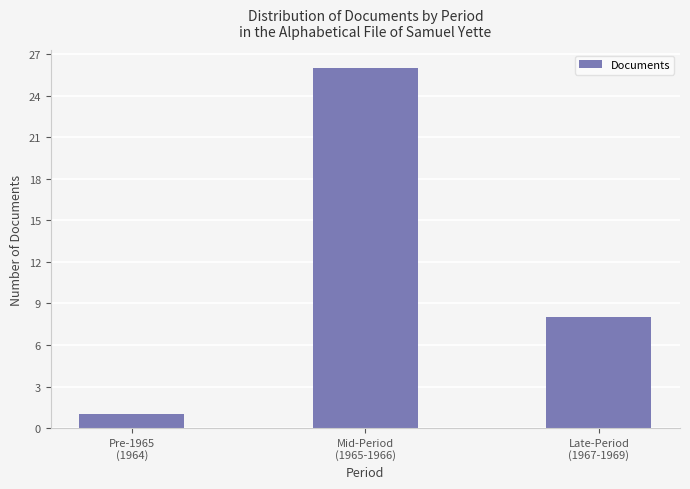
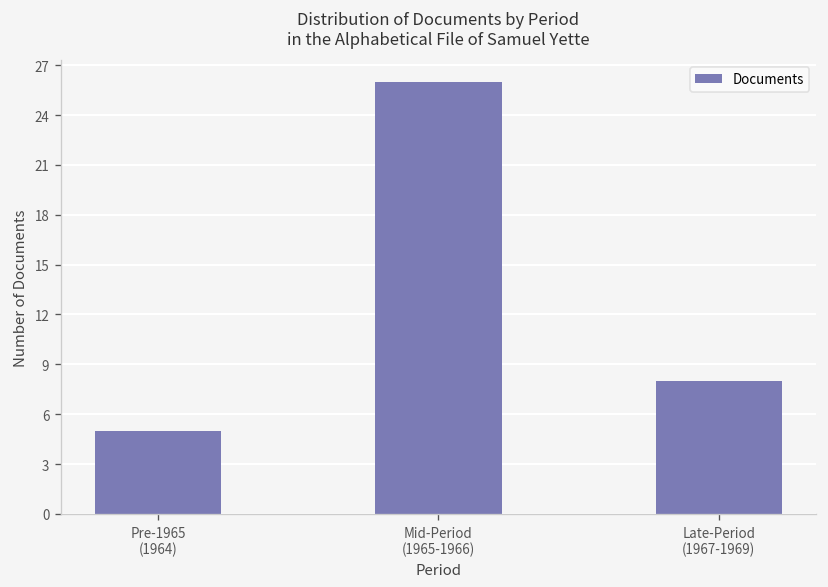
Pre-1965 (1964): 1 -> 5
